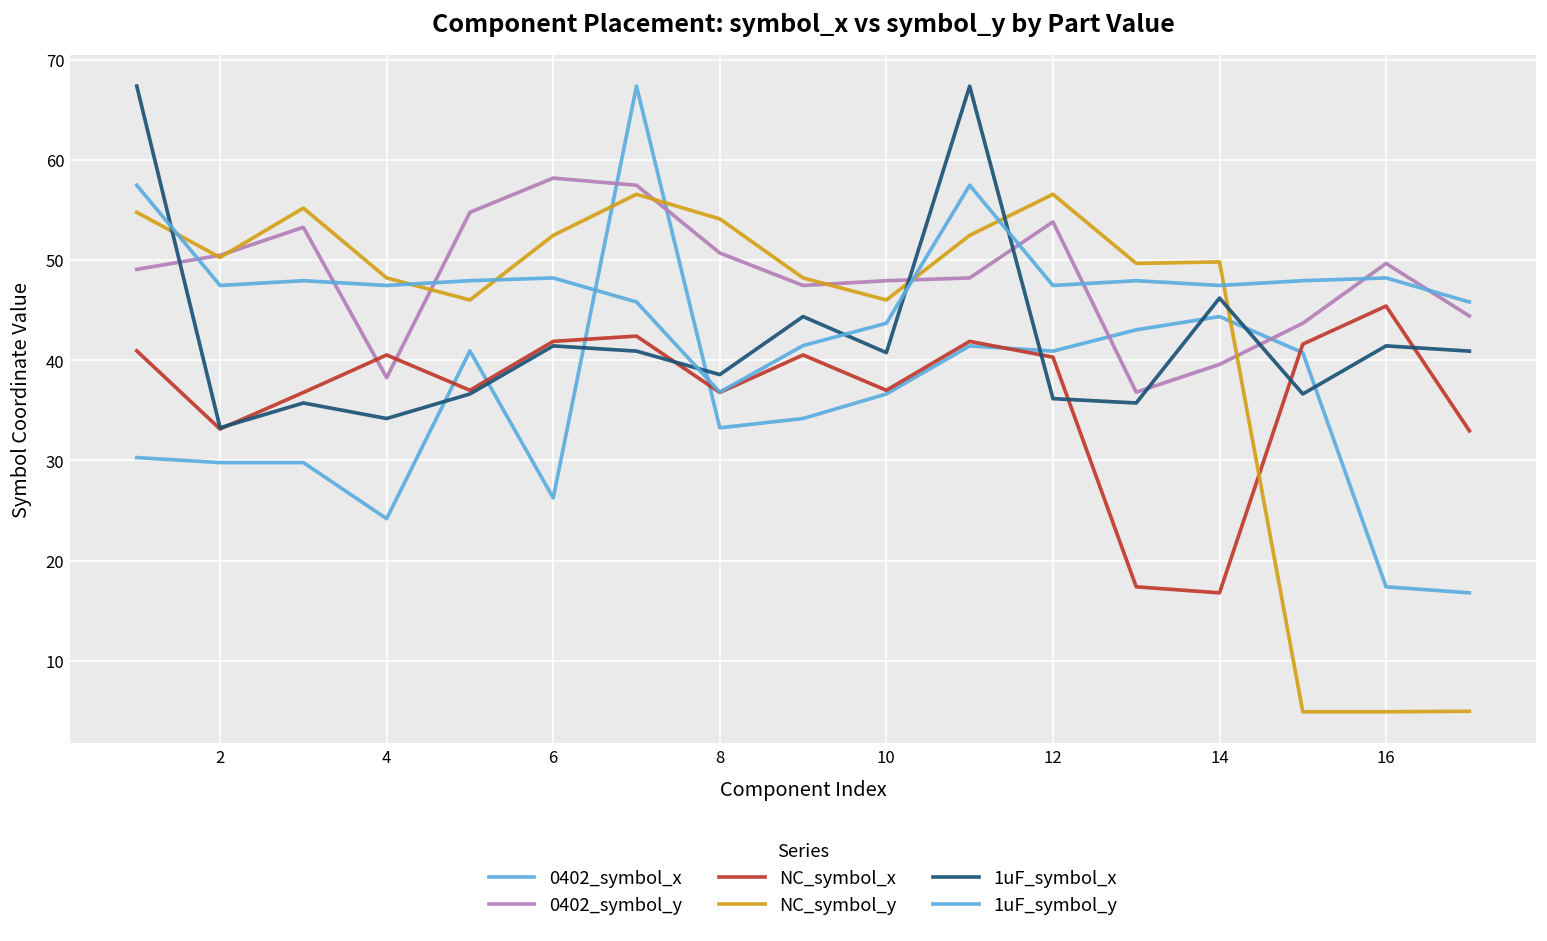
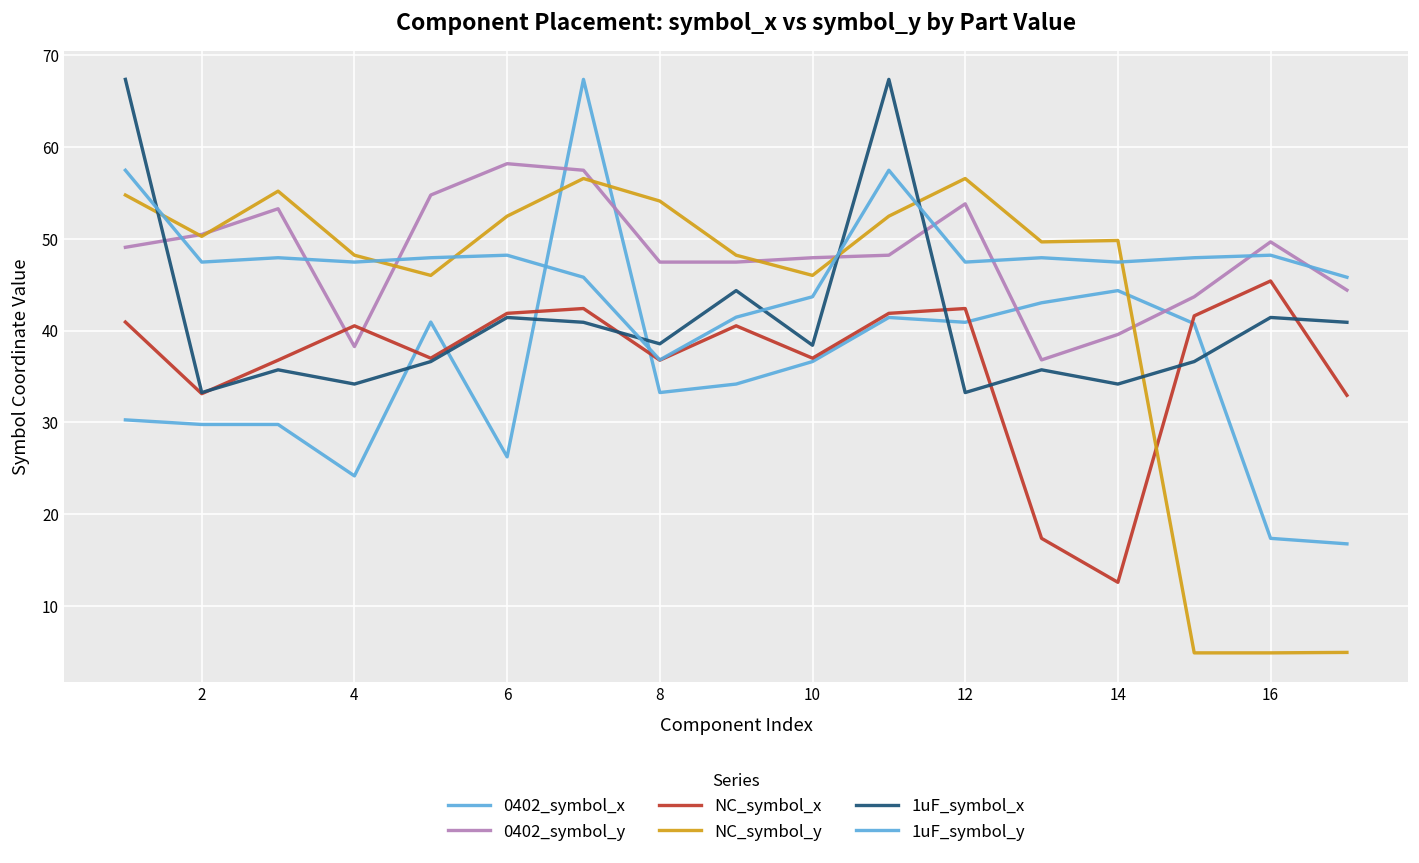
0402_symbol_y, 8: 51 -> 47
1uF_symbol_x, 10: 41 -> 38
NC_symbol_x, 12: 40 -> 42
1uF_symbol_x, 12: 36 -> 33
NC_symbol_x, 14: 17 -> 13
1uF_symbol_x, 14: 46 -> 34
